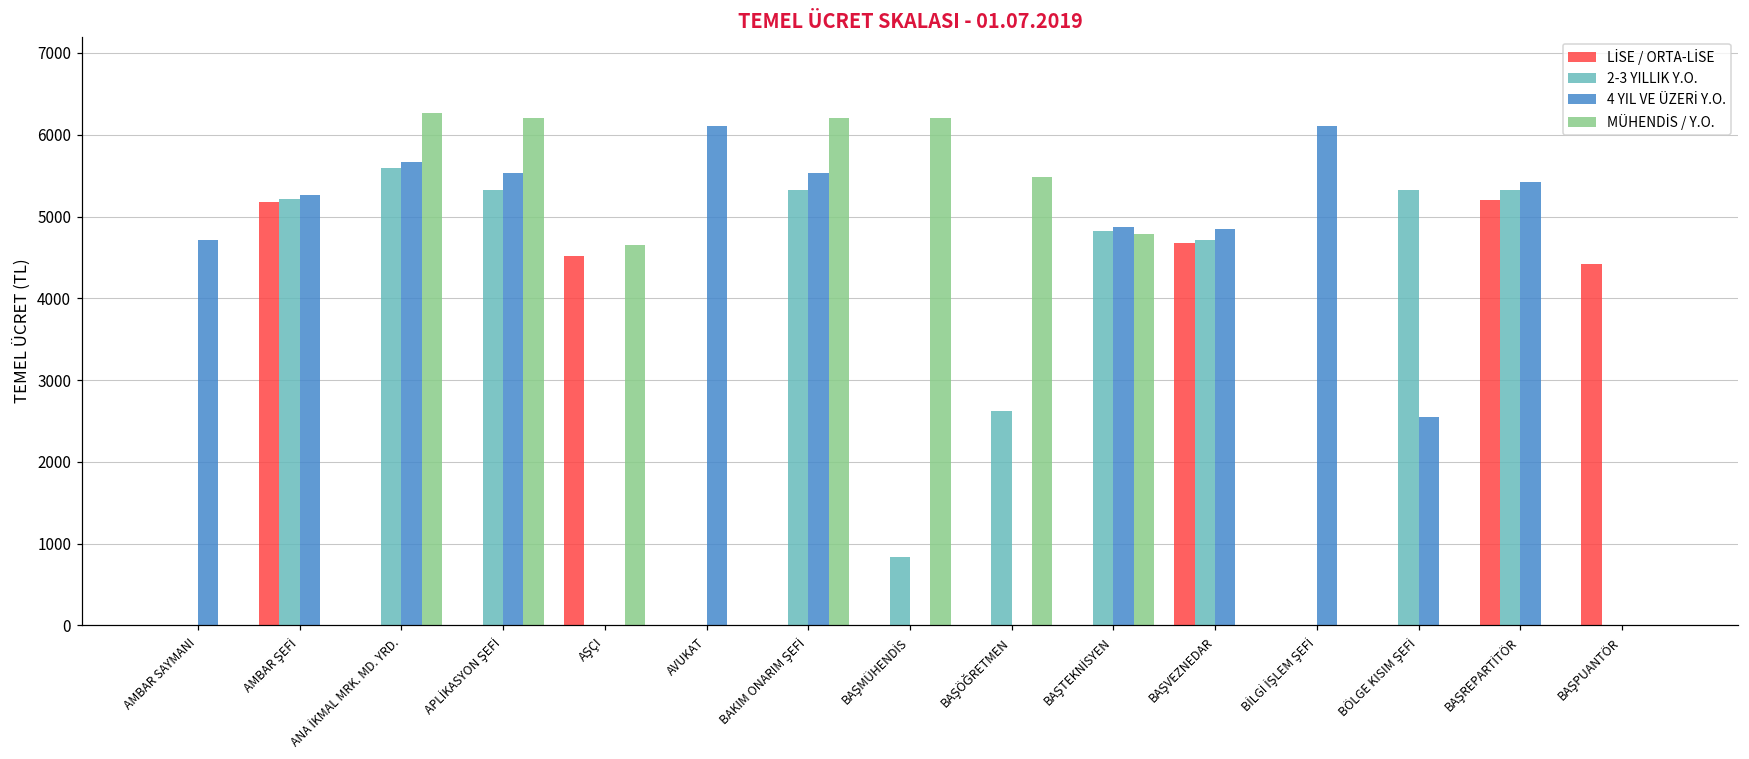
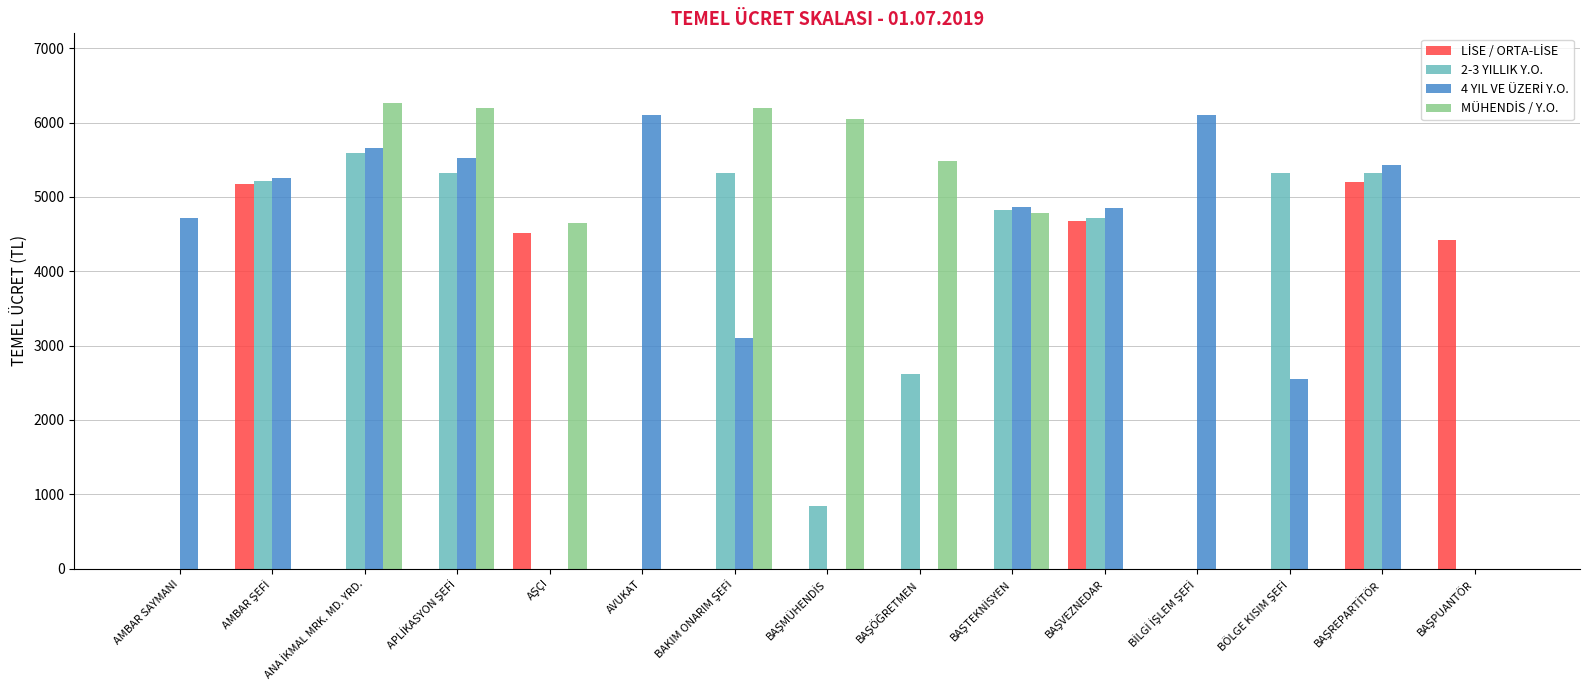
4 YIL VE ÜZERİ Y.O., BAKIM ONARIM ŞEFİ: 5500 -> 3100
MÜHENDİS / Y.O., BAŞMÜHENDİS: 6200 -> 6000
